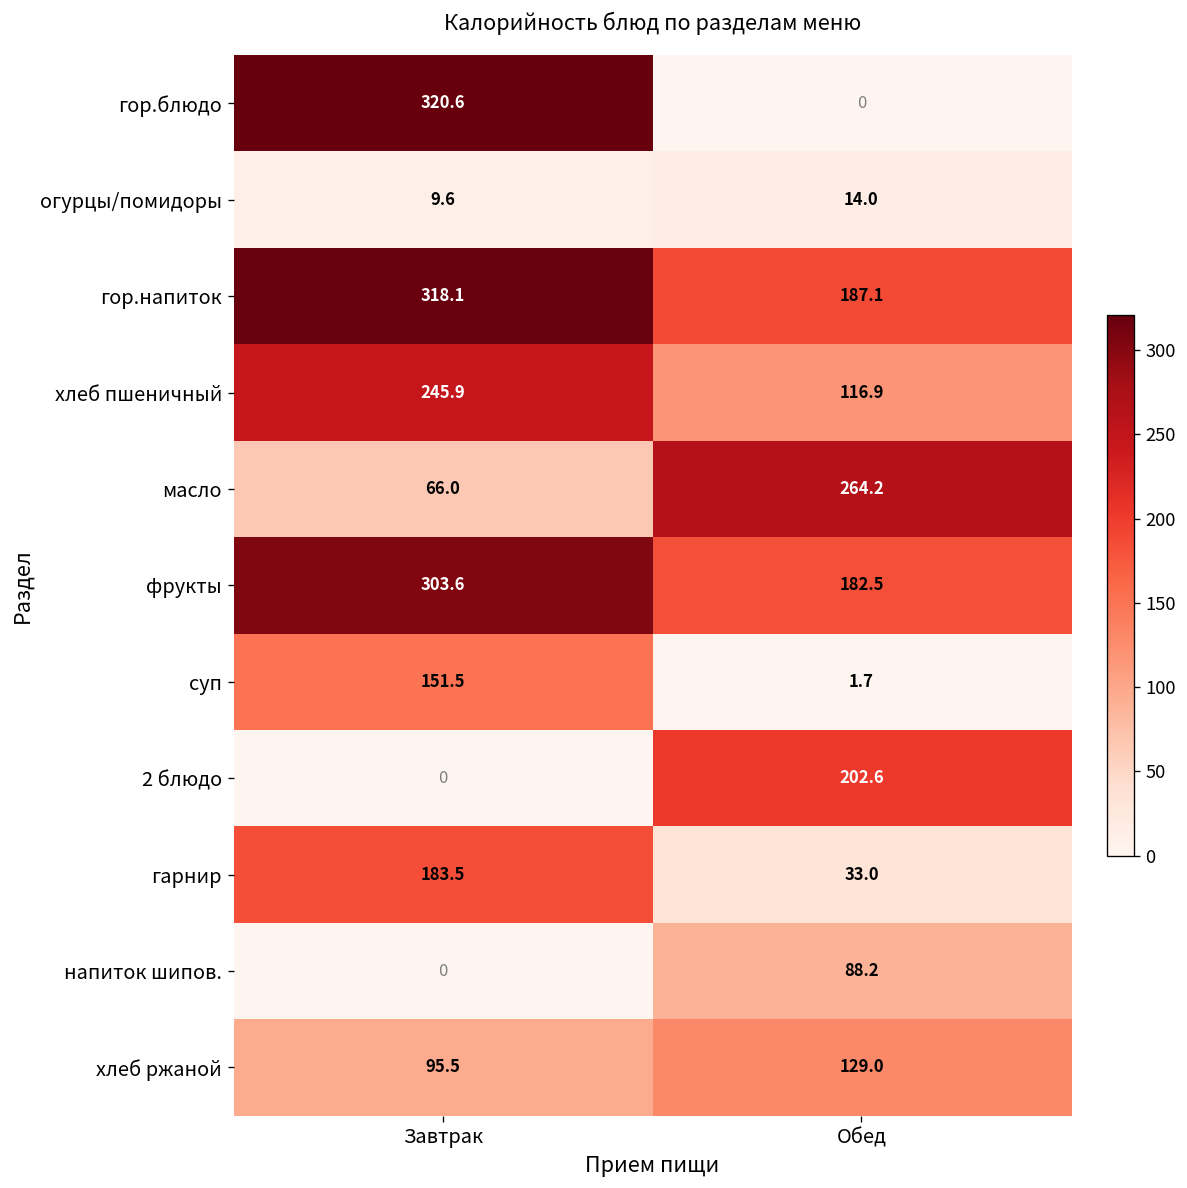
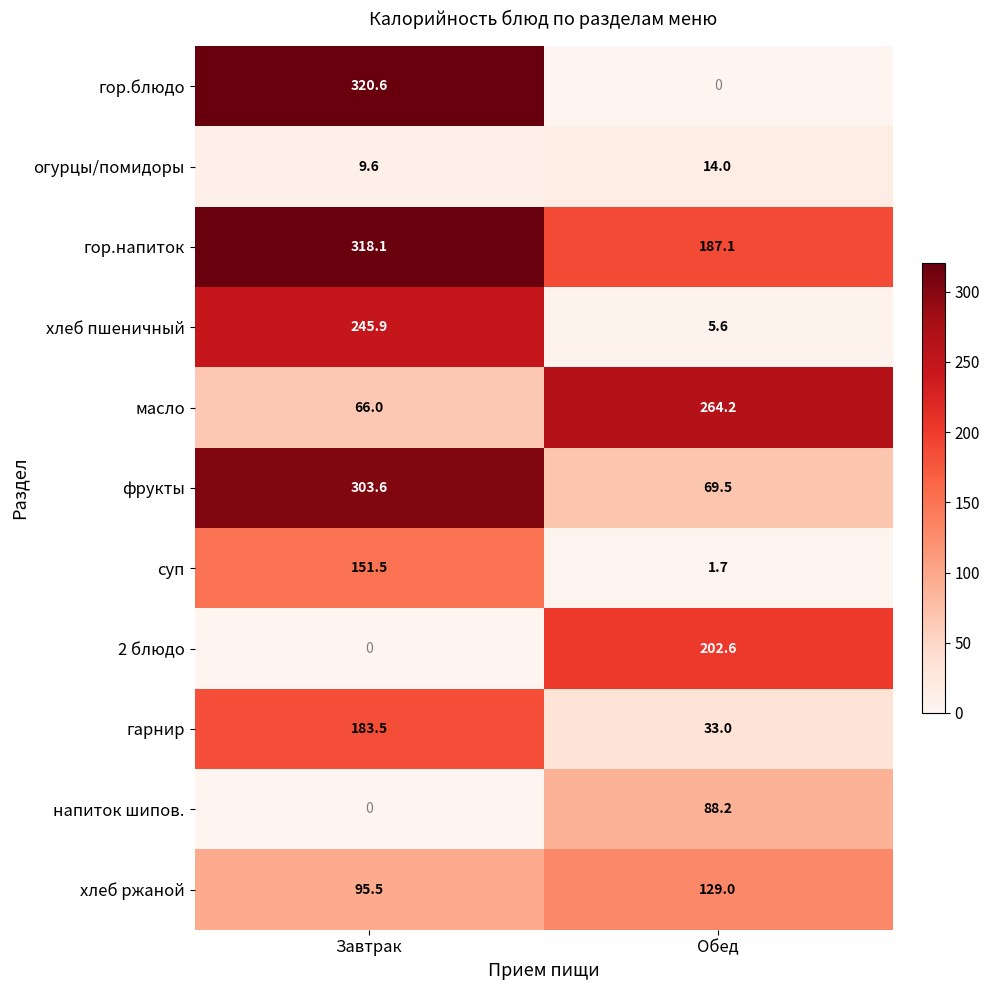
хлеб пшеничный, Обед: 116.9 -> 5.6
фрукты, Обед: 182.5 -> 69.5
